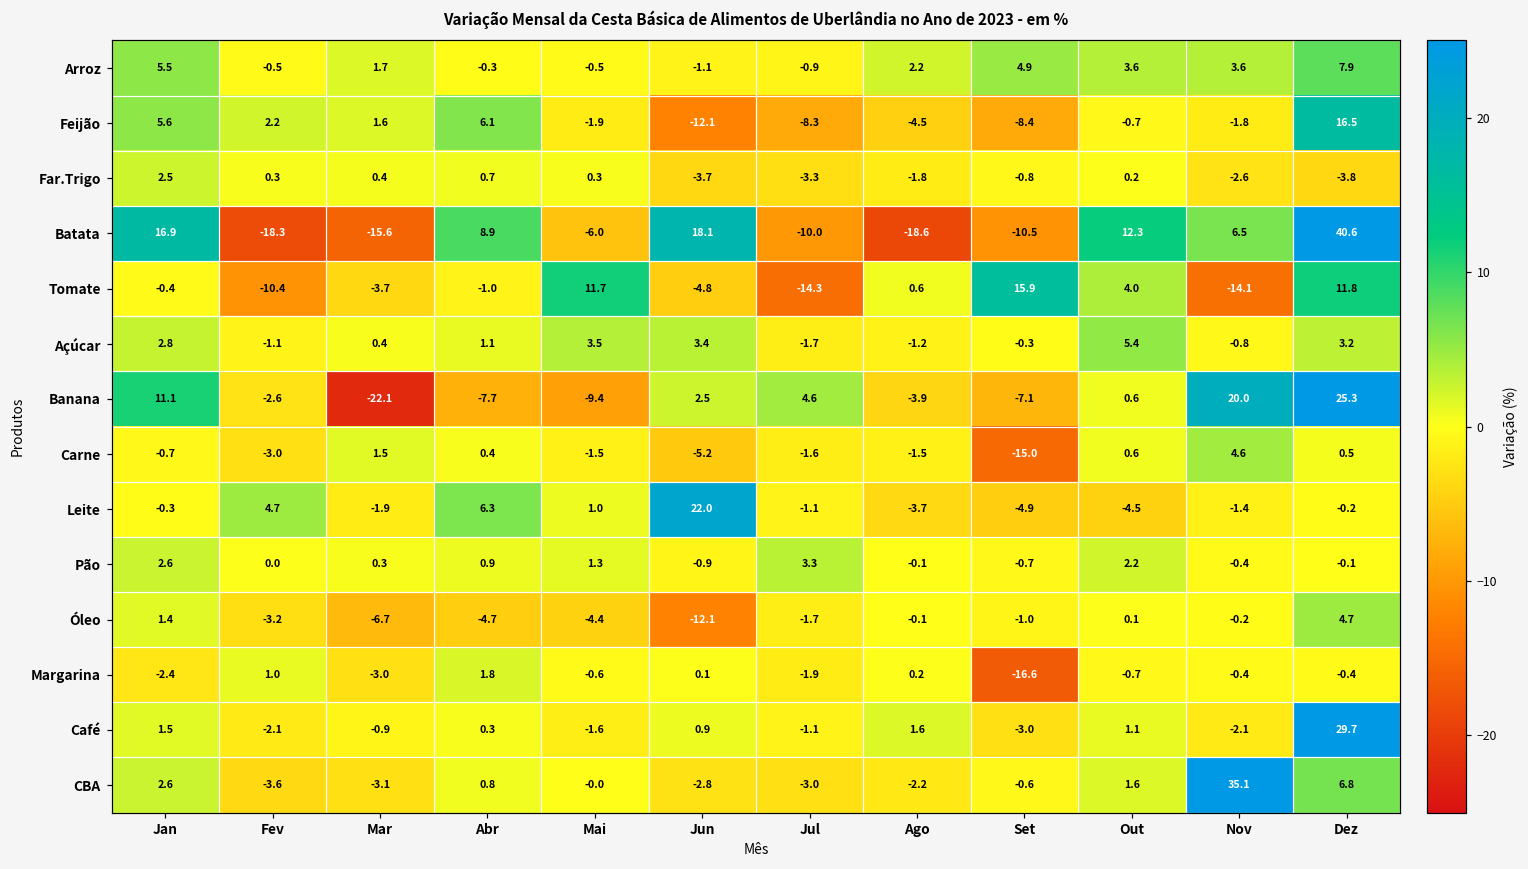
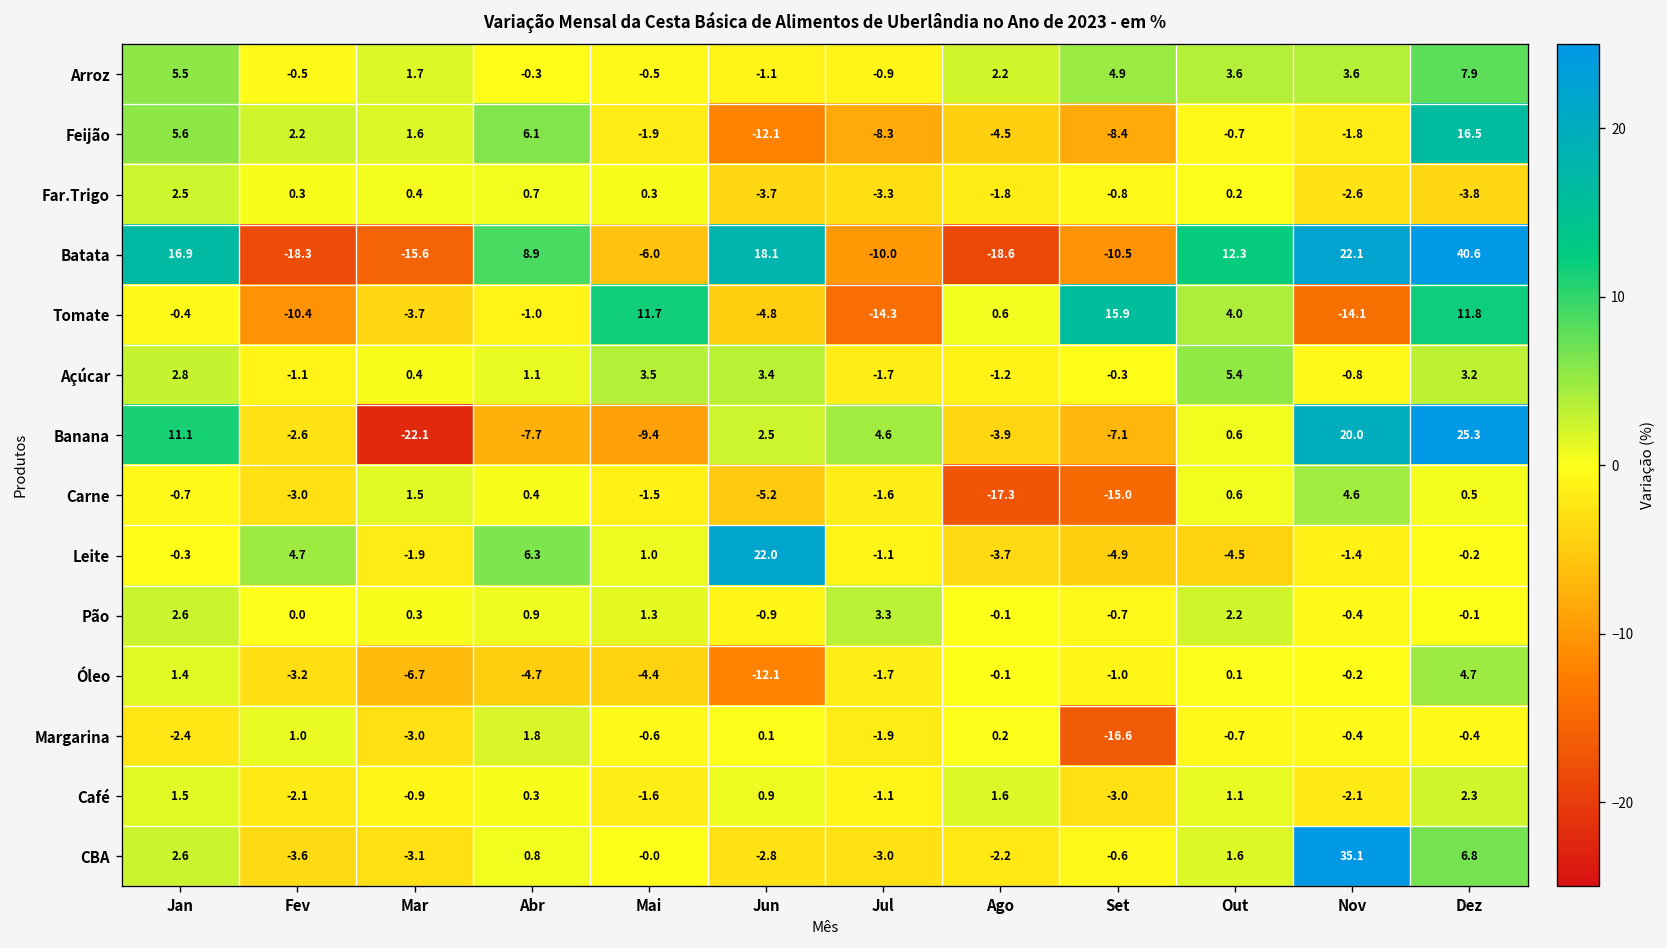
Batata, Nov: 6.5 -> 22.1
Carne, Ago: -1.5 -> -17.3
Café, Dez: 29.7 -> 2.3
